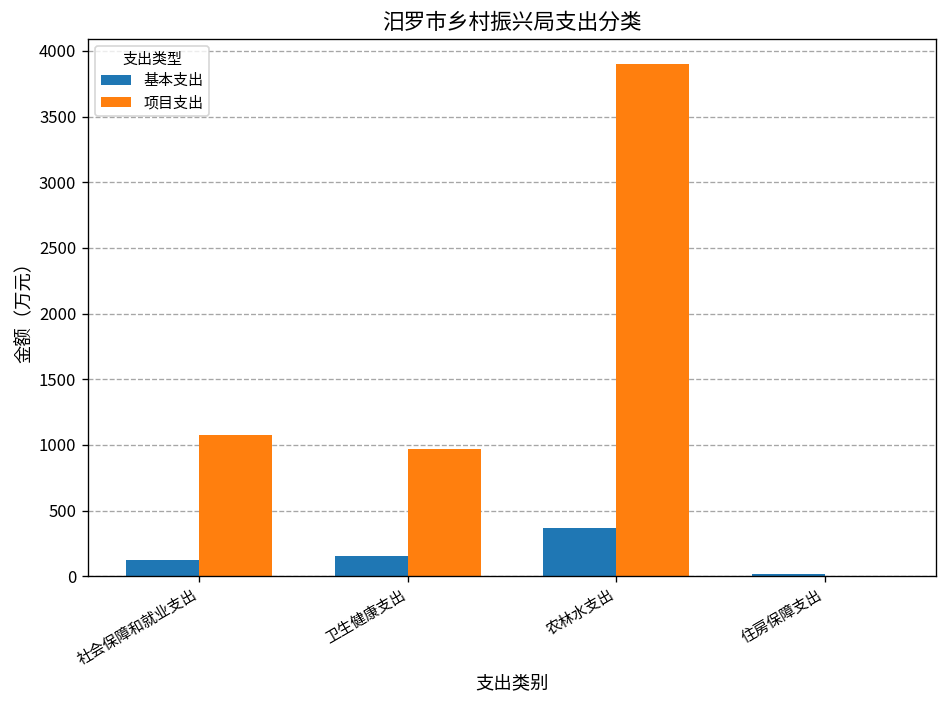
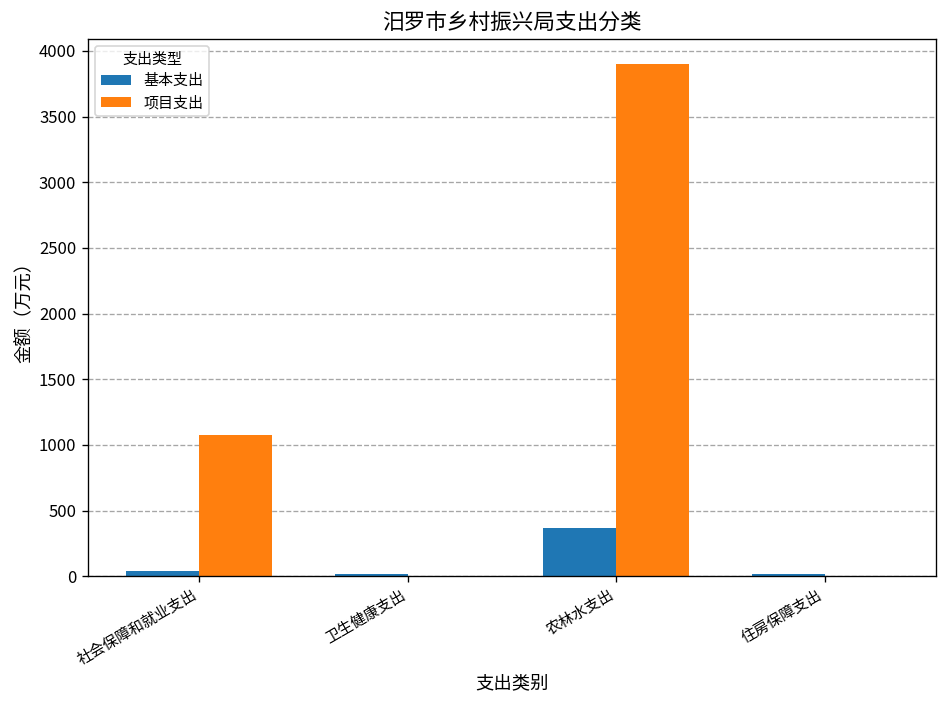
基本支出, 社会保障和就业支出: 120 -> 40
基本支出, 卫生健康支出: 160 -> 10
项目支出, 卫生健康支出: 970 -> 0
